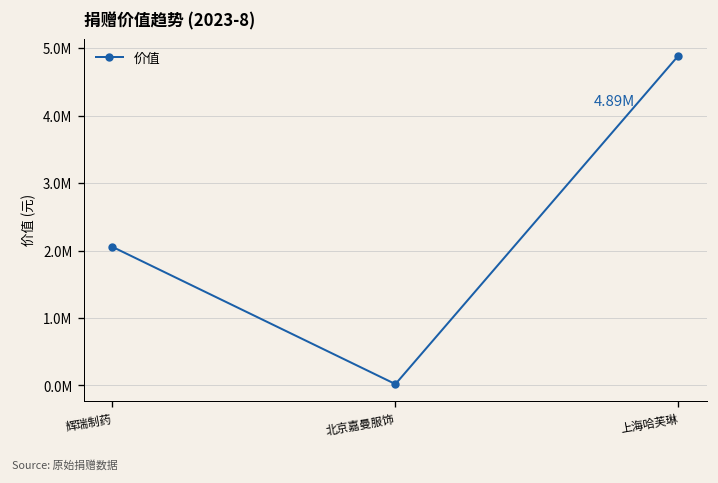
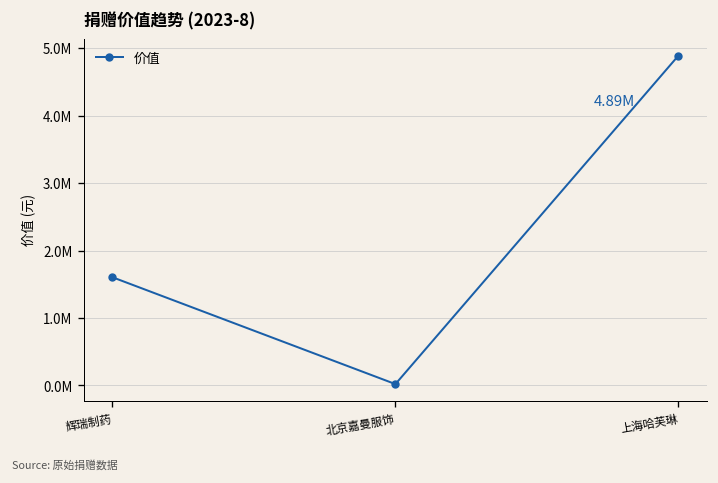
辉瑞制药: 2100000 -> 1600000
